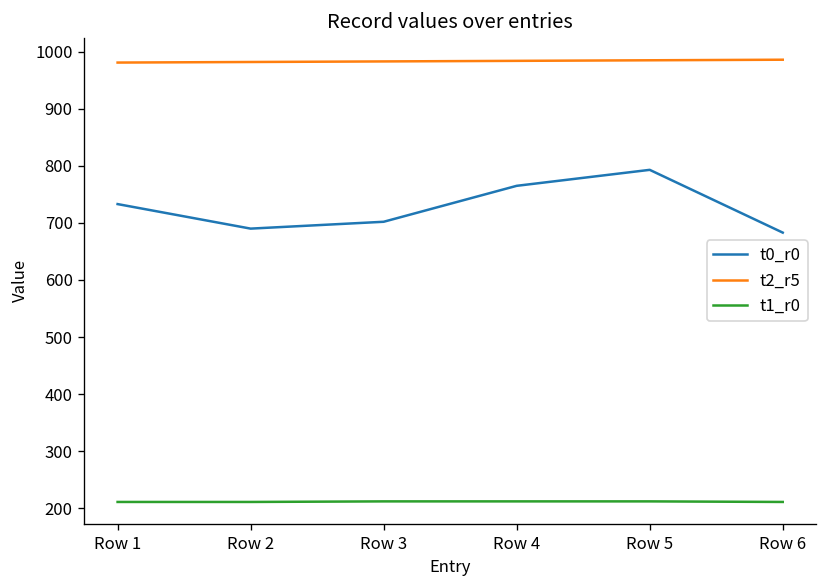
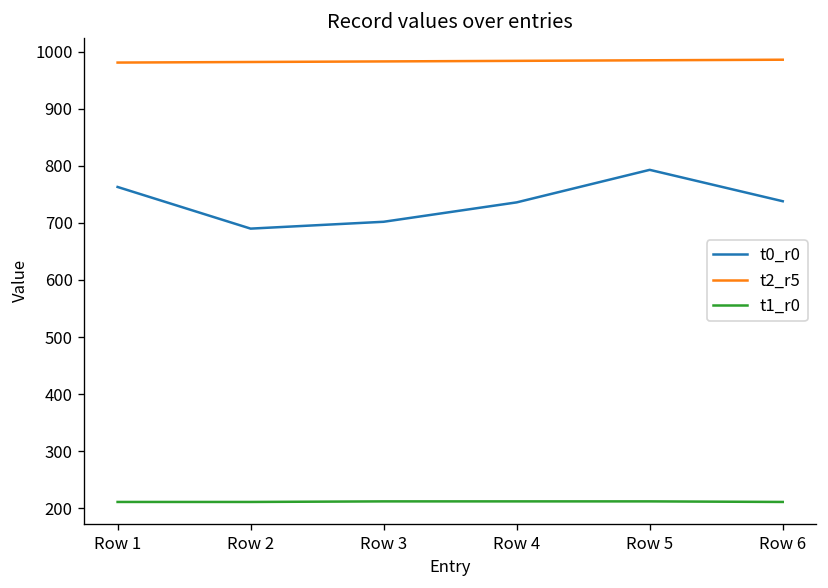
t0_r0, Row 1: 730 -> 760
t0_r0, Row 4: 770 -> 740
t0_r0, Row 6: 680 -> 740
